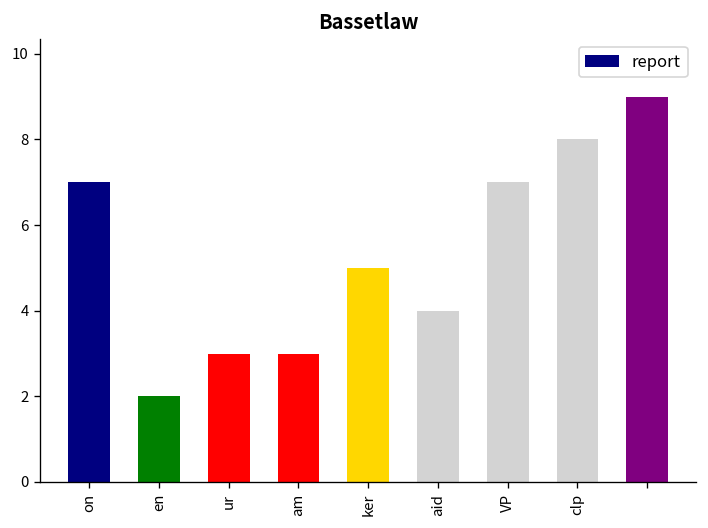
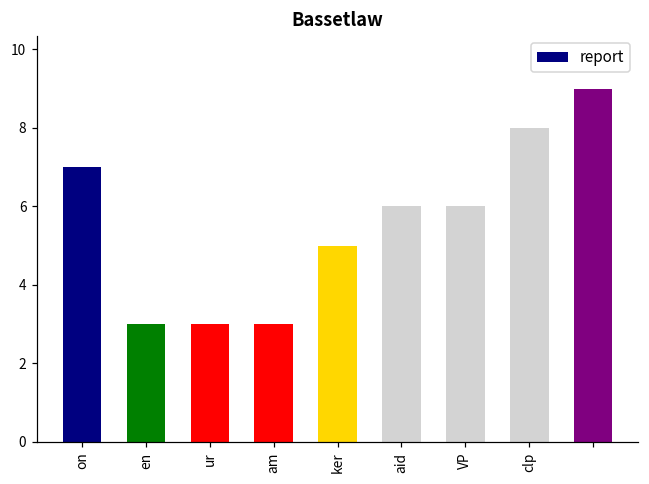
en: 2 -> 3
aid: 4 -> 6
VP: 7 -> 6
